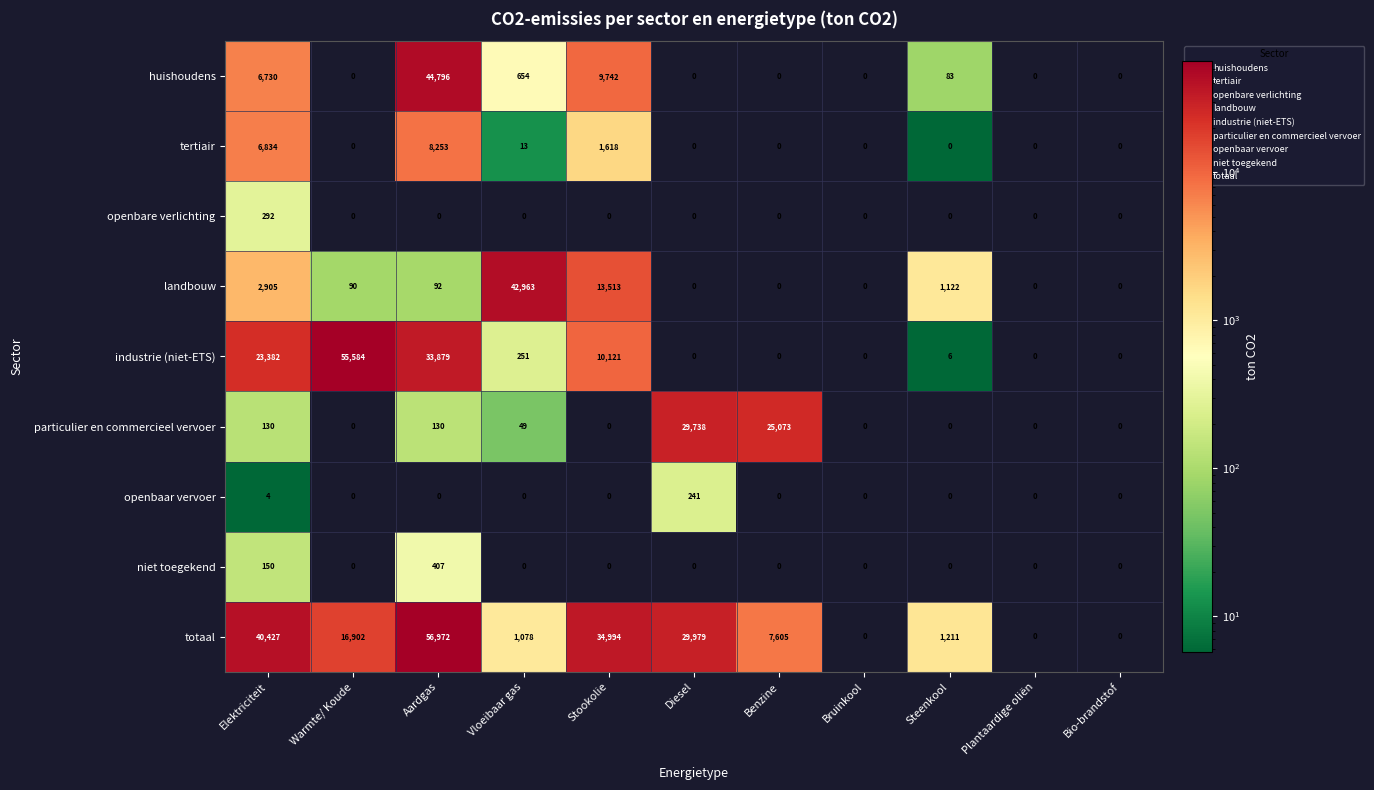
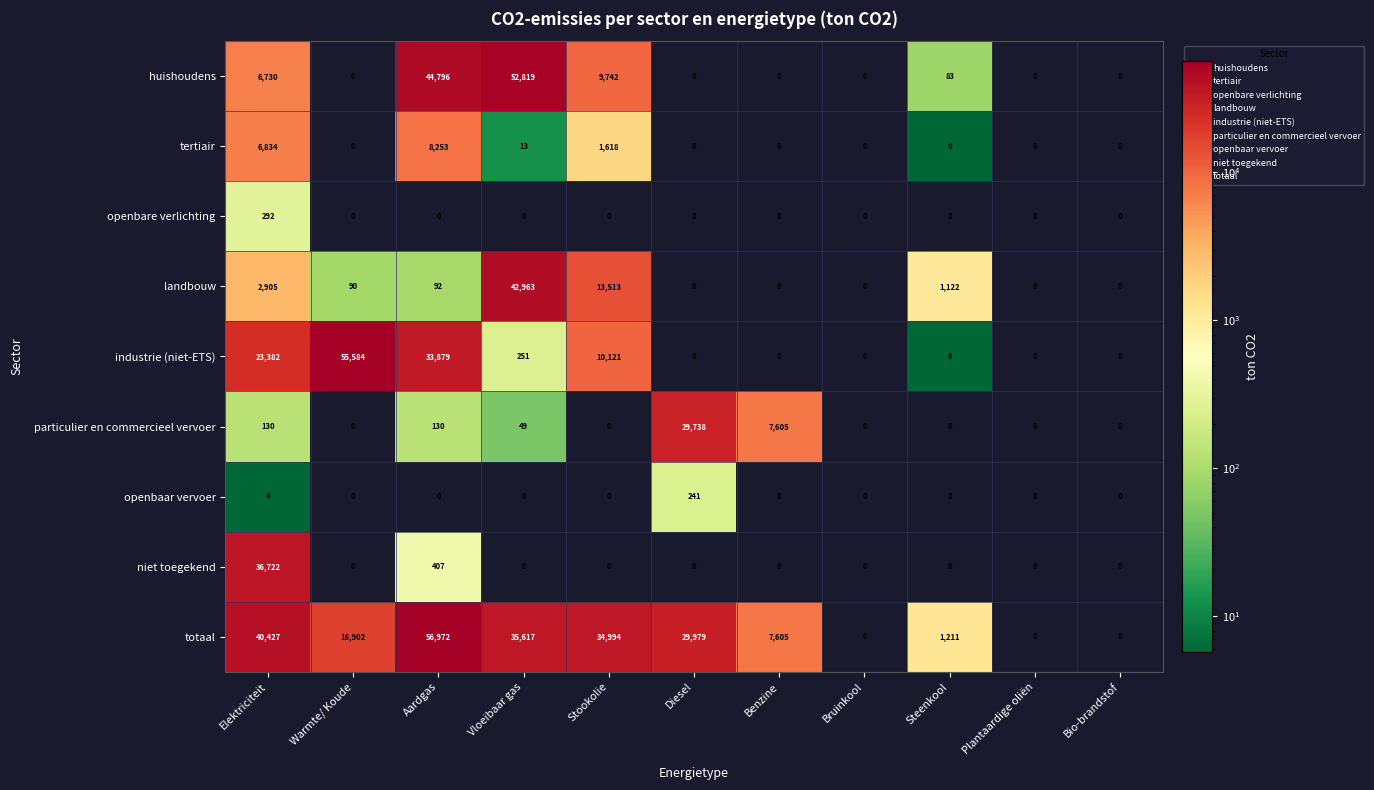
huishoudens, Vloeibaar gas: 654 -> 52,819
particulier en commercieel vervoer, Benzine: 25,073 -> 7,605
niet toegekend, Elektriciteit: 150 -> 36,722
totaal, Vloeibaar gas: 1,078 -> 35,617
